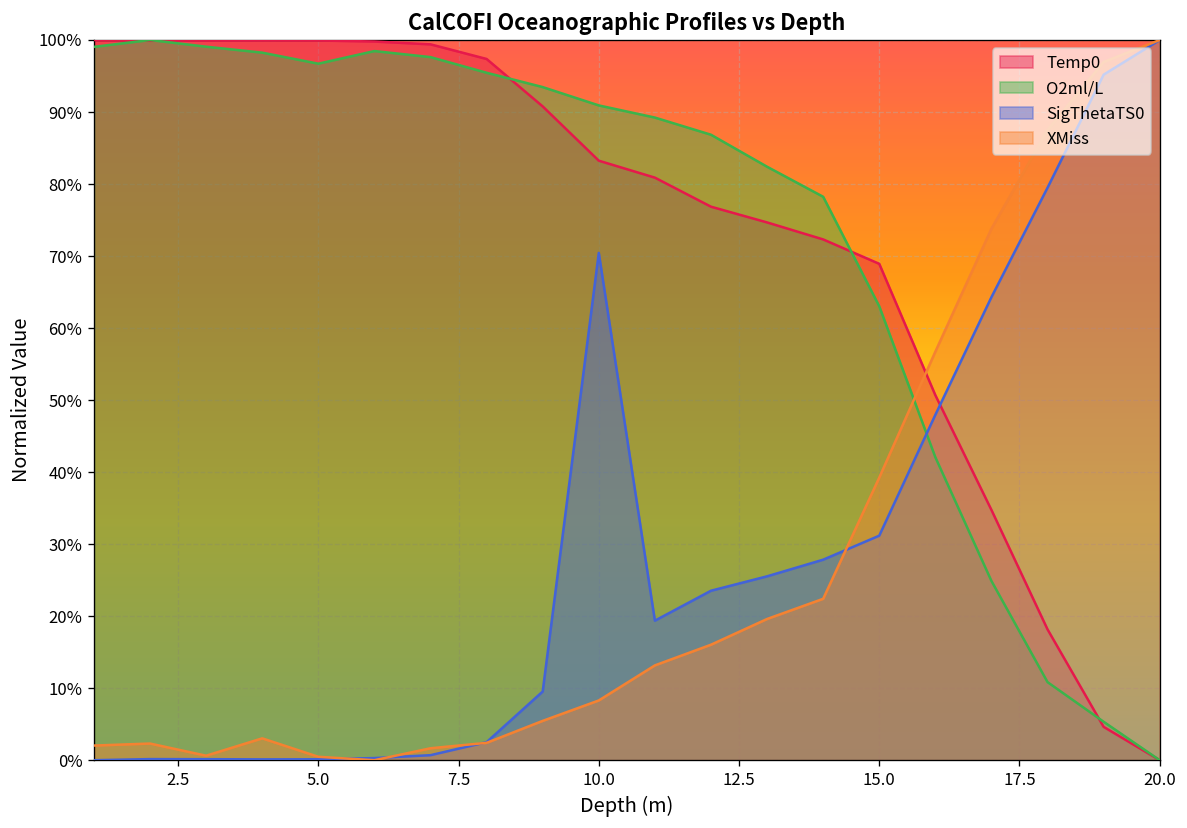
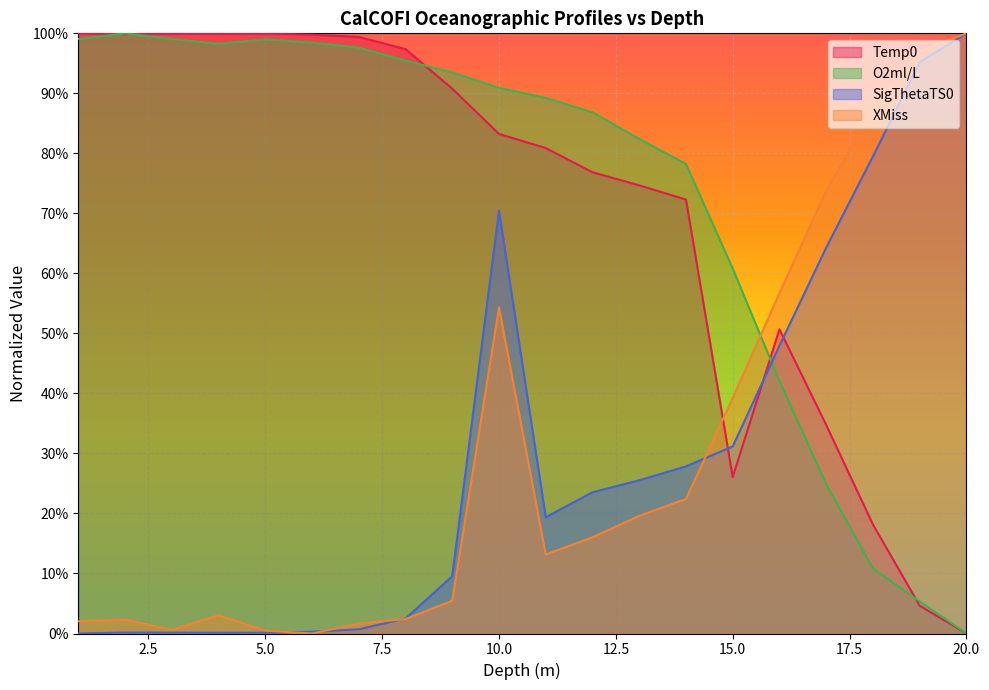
O2ml/L, 5.0: 97% -> 99%
XMiss, 10.0: 8% -> 54%
Temp0, 15.0: 69% -> 26%
O2ml/L, 15.0: 63% -> 61%
